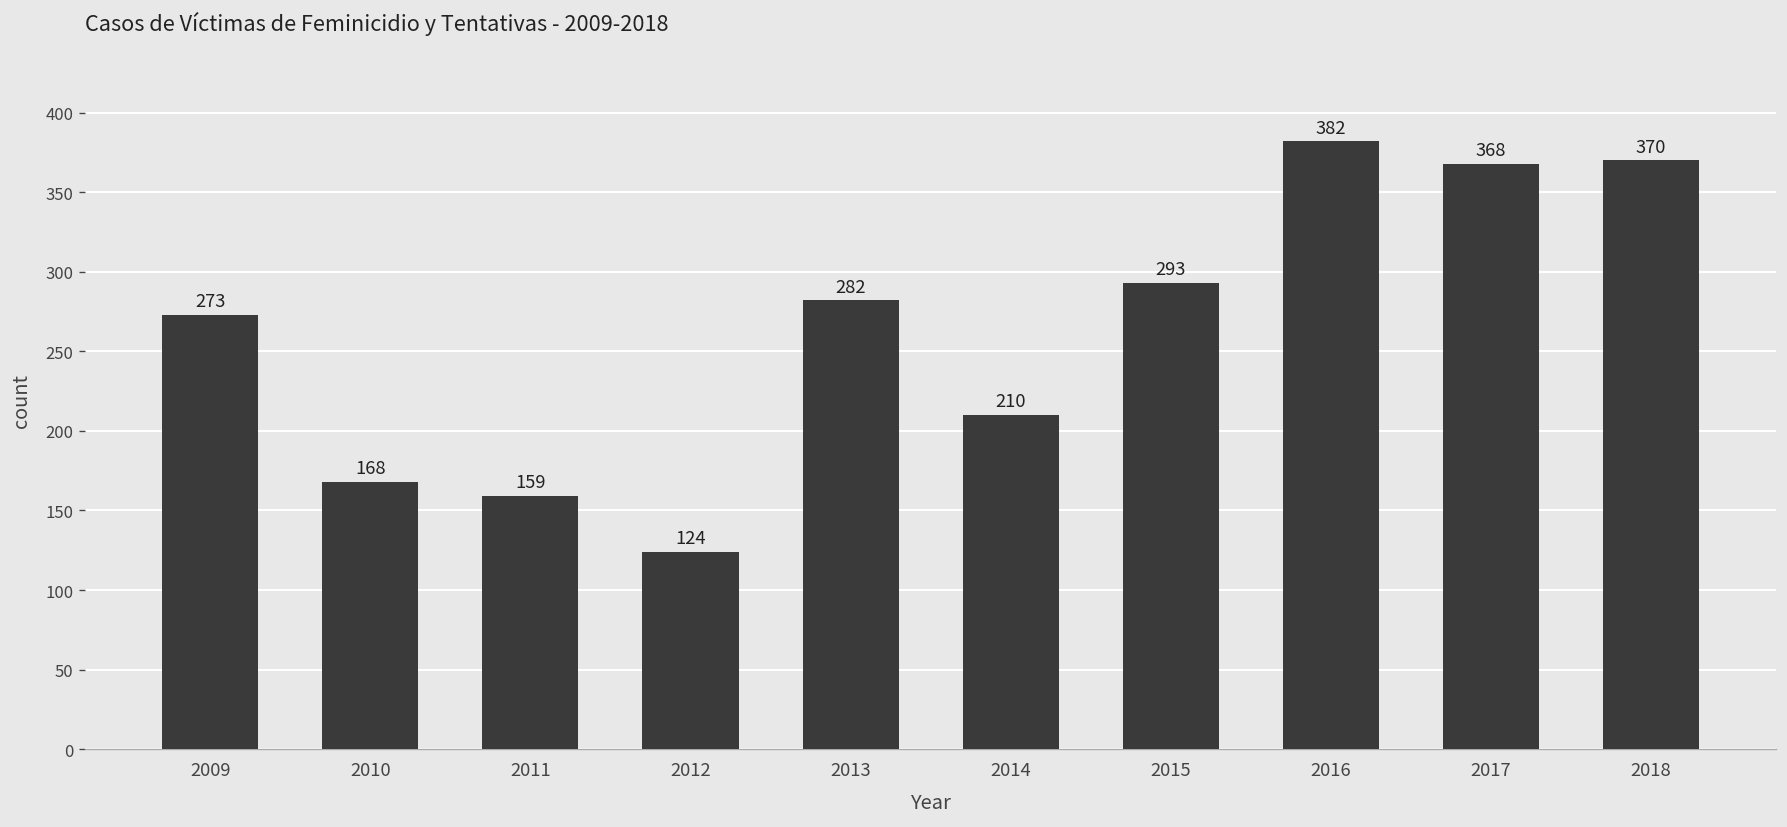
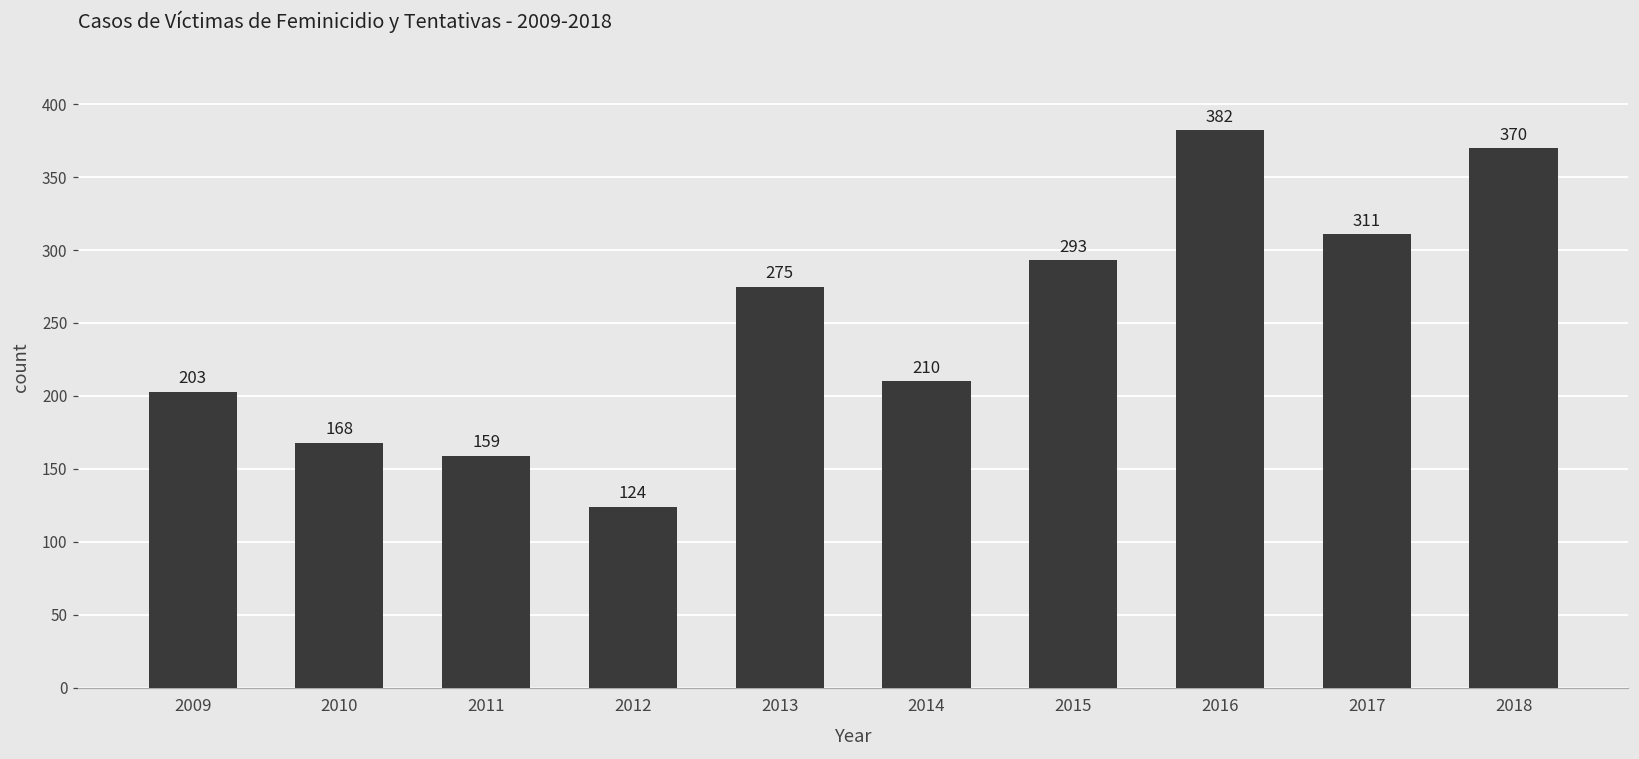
2009: 273 -> 203
2013: 282 -> 275
2017: 368 -> 311
